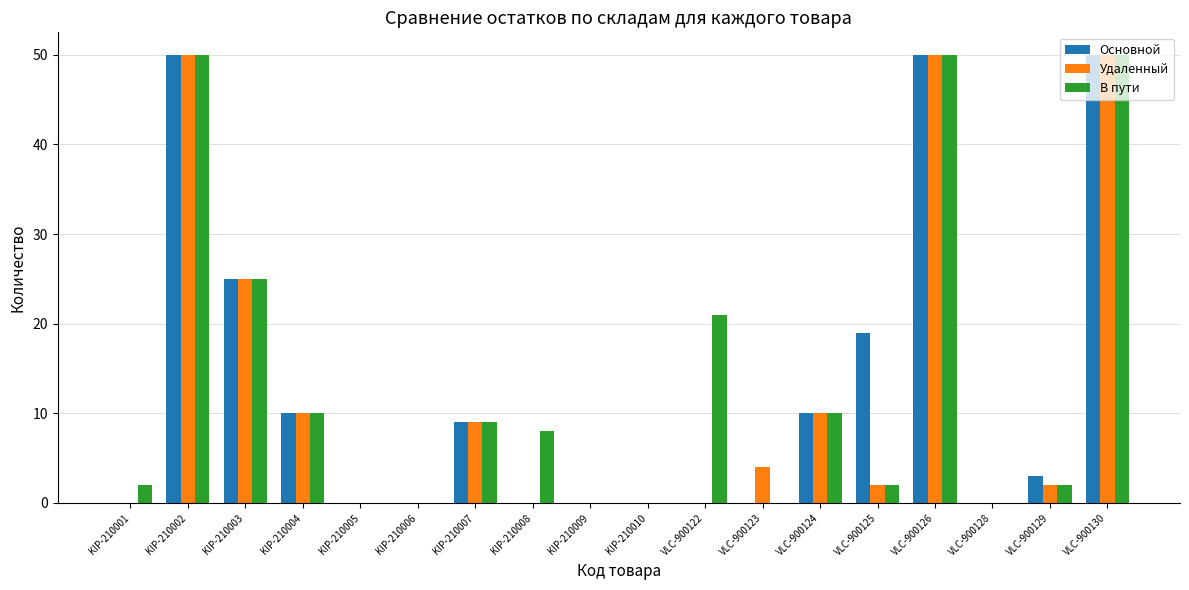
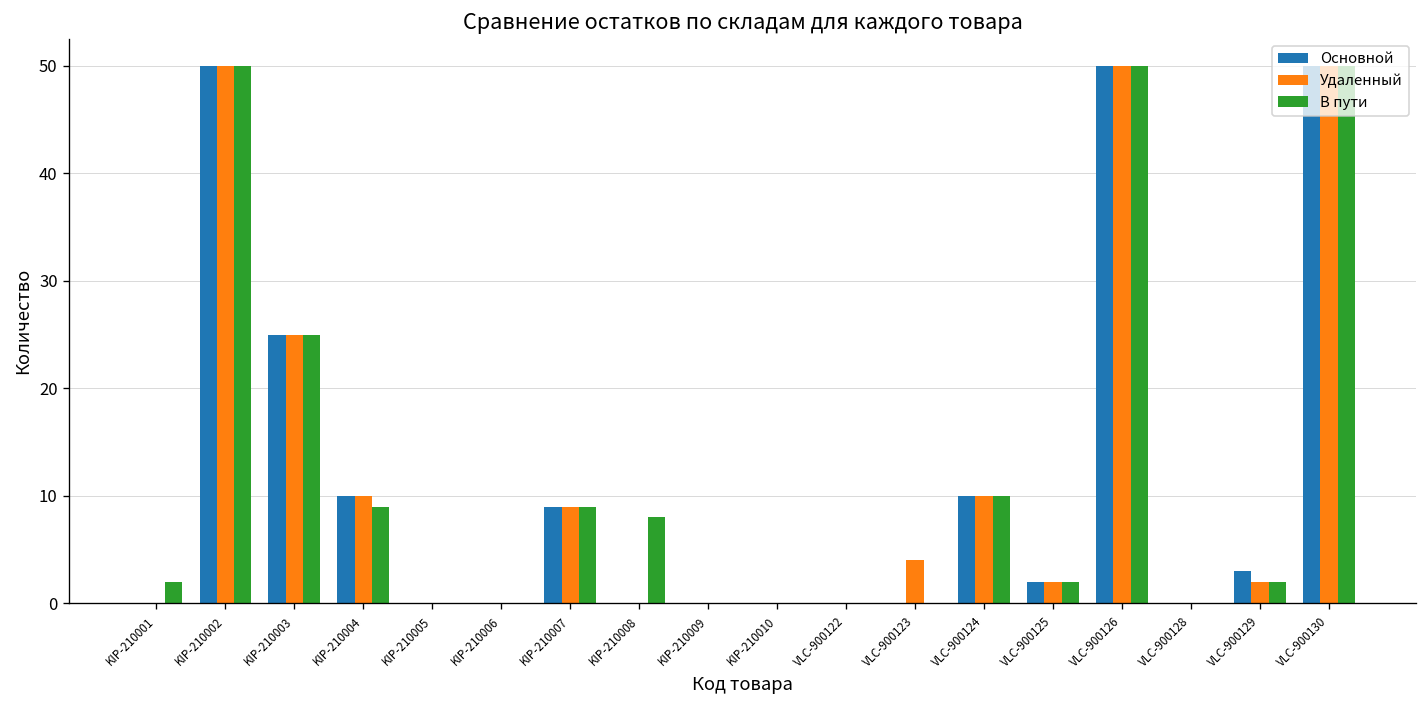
В пути, KIP-210004: 10 -> 9
В пути, VLC-900122: 21 -> 0
Основной, VLC-900125: 19 -> 2
